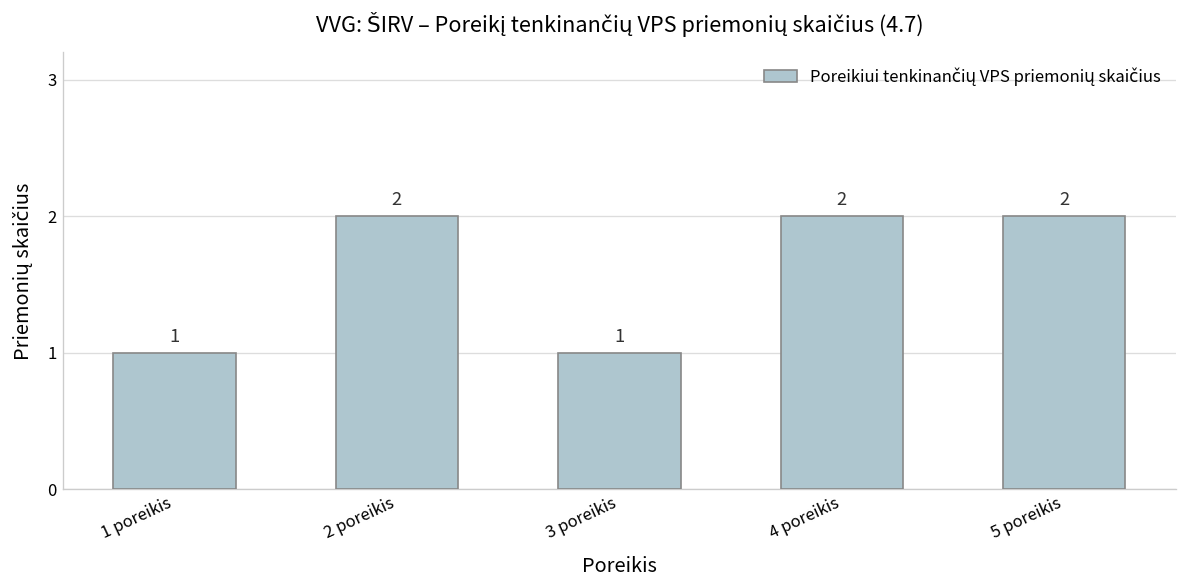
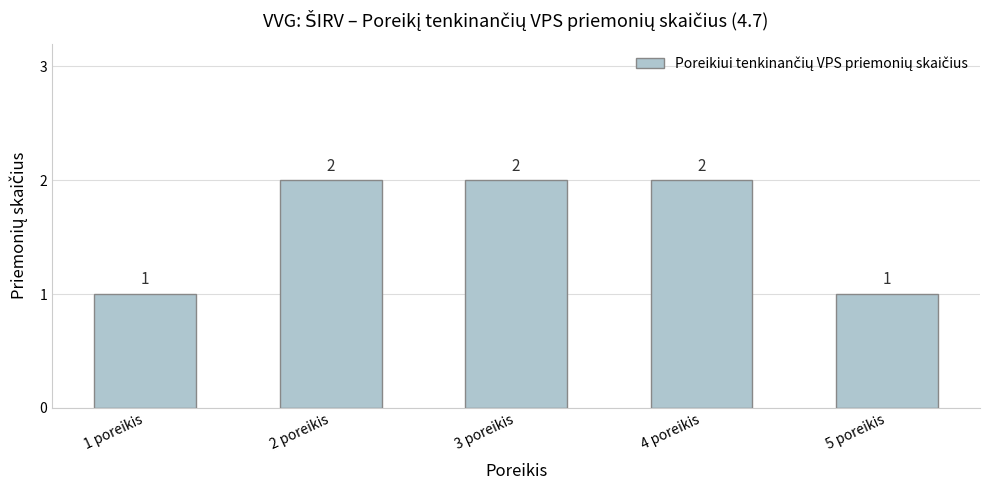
3 poreikis: 1 -> 2
5 poreikis: 2 -> 1
